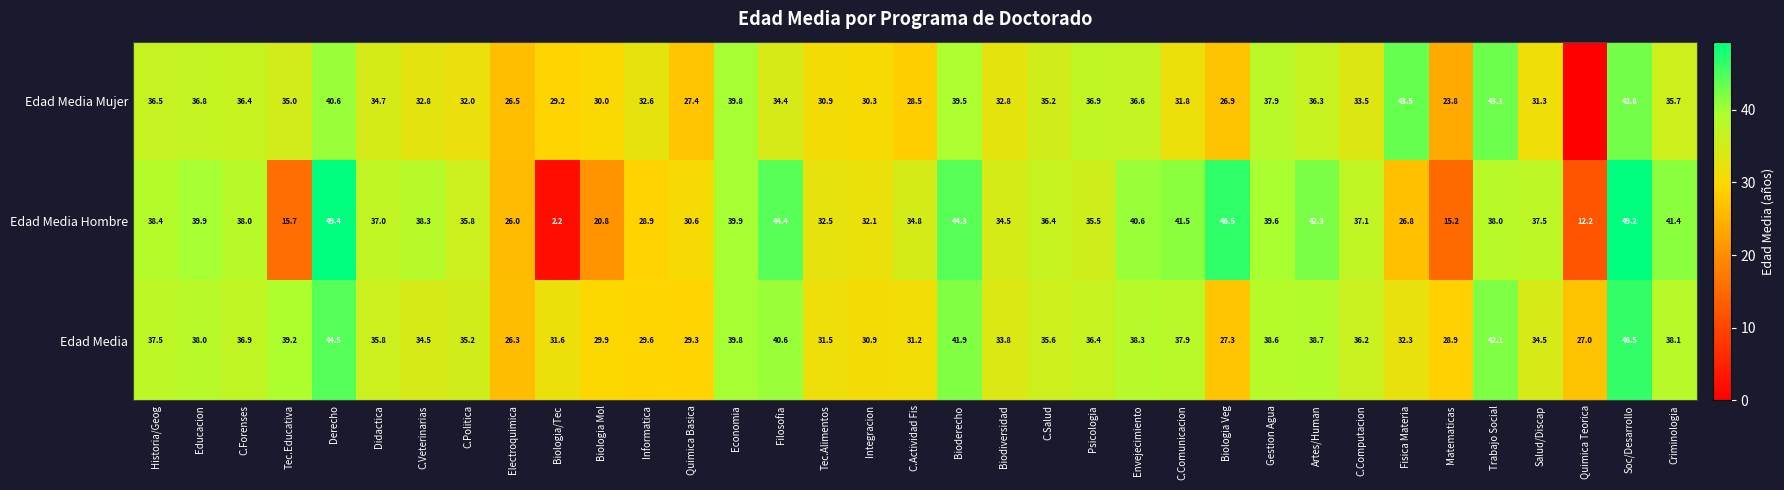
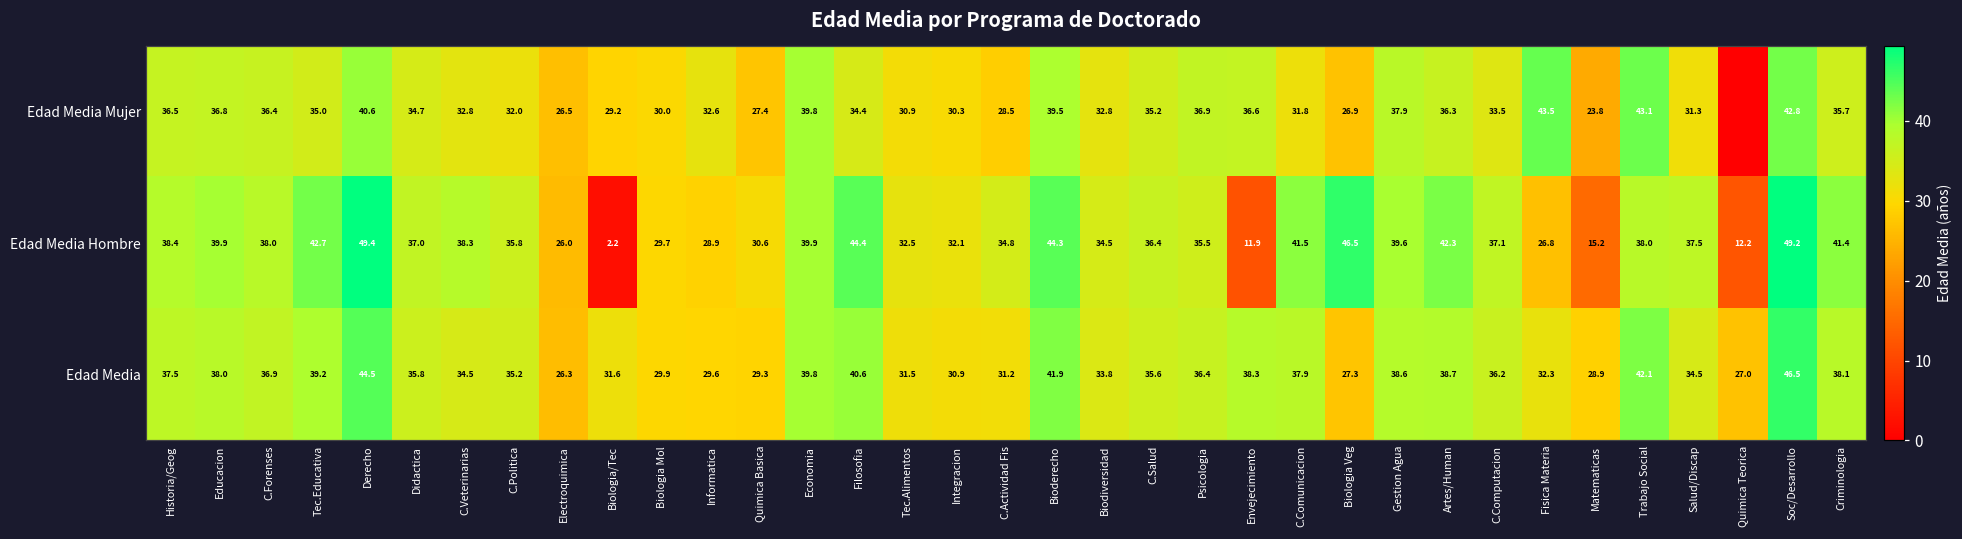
Edad Media Hombre, Tec.Educativa: 15.7 -> 42.7
Edad Media Hombre, Biologia Mol: 20.8 -> 29.7
Edad Media Hombre, Envejecimiento: 40.6 -> 11.9
